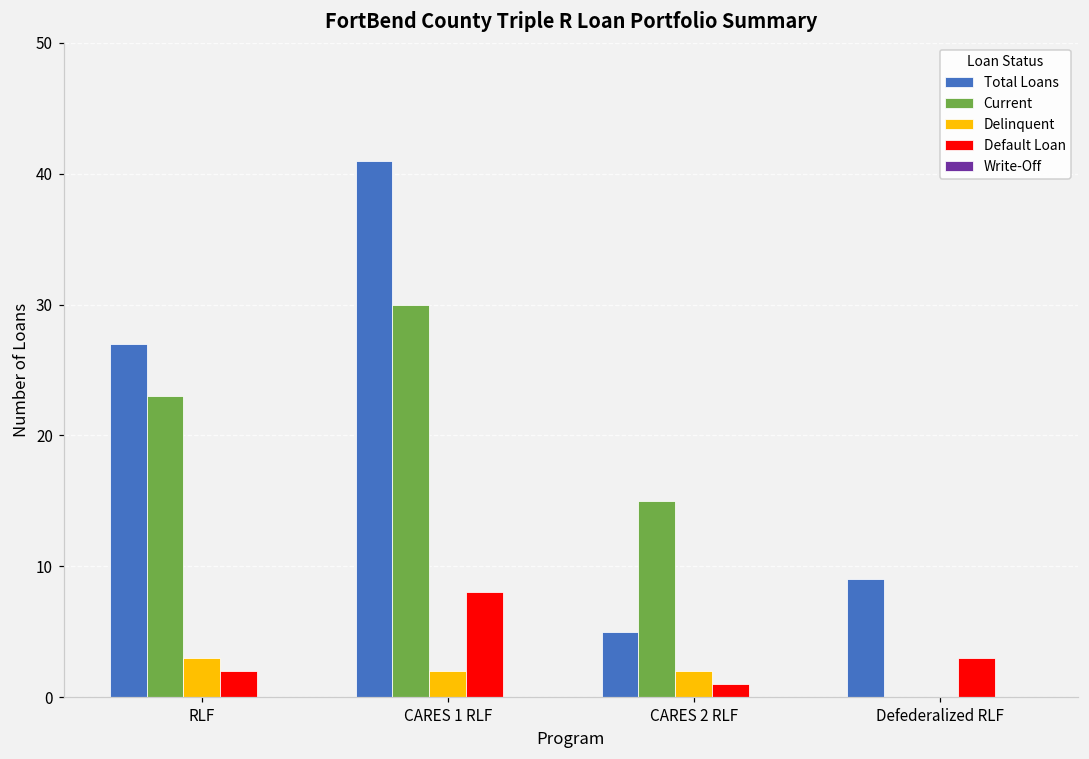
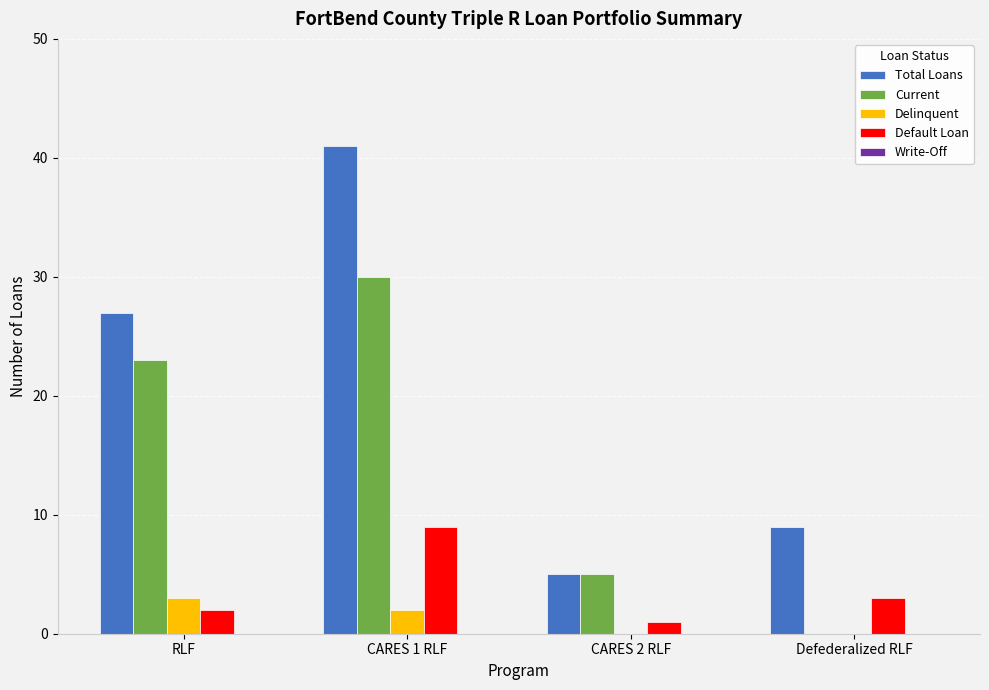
Default Loan, CARES 1 RLF: 8 -> 9
Current, CARES 2 RLF: 15 -> 5
Delinquent, CARES 2 RLF: 2 -> 0
